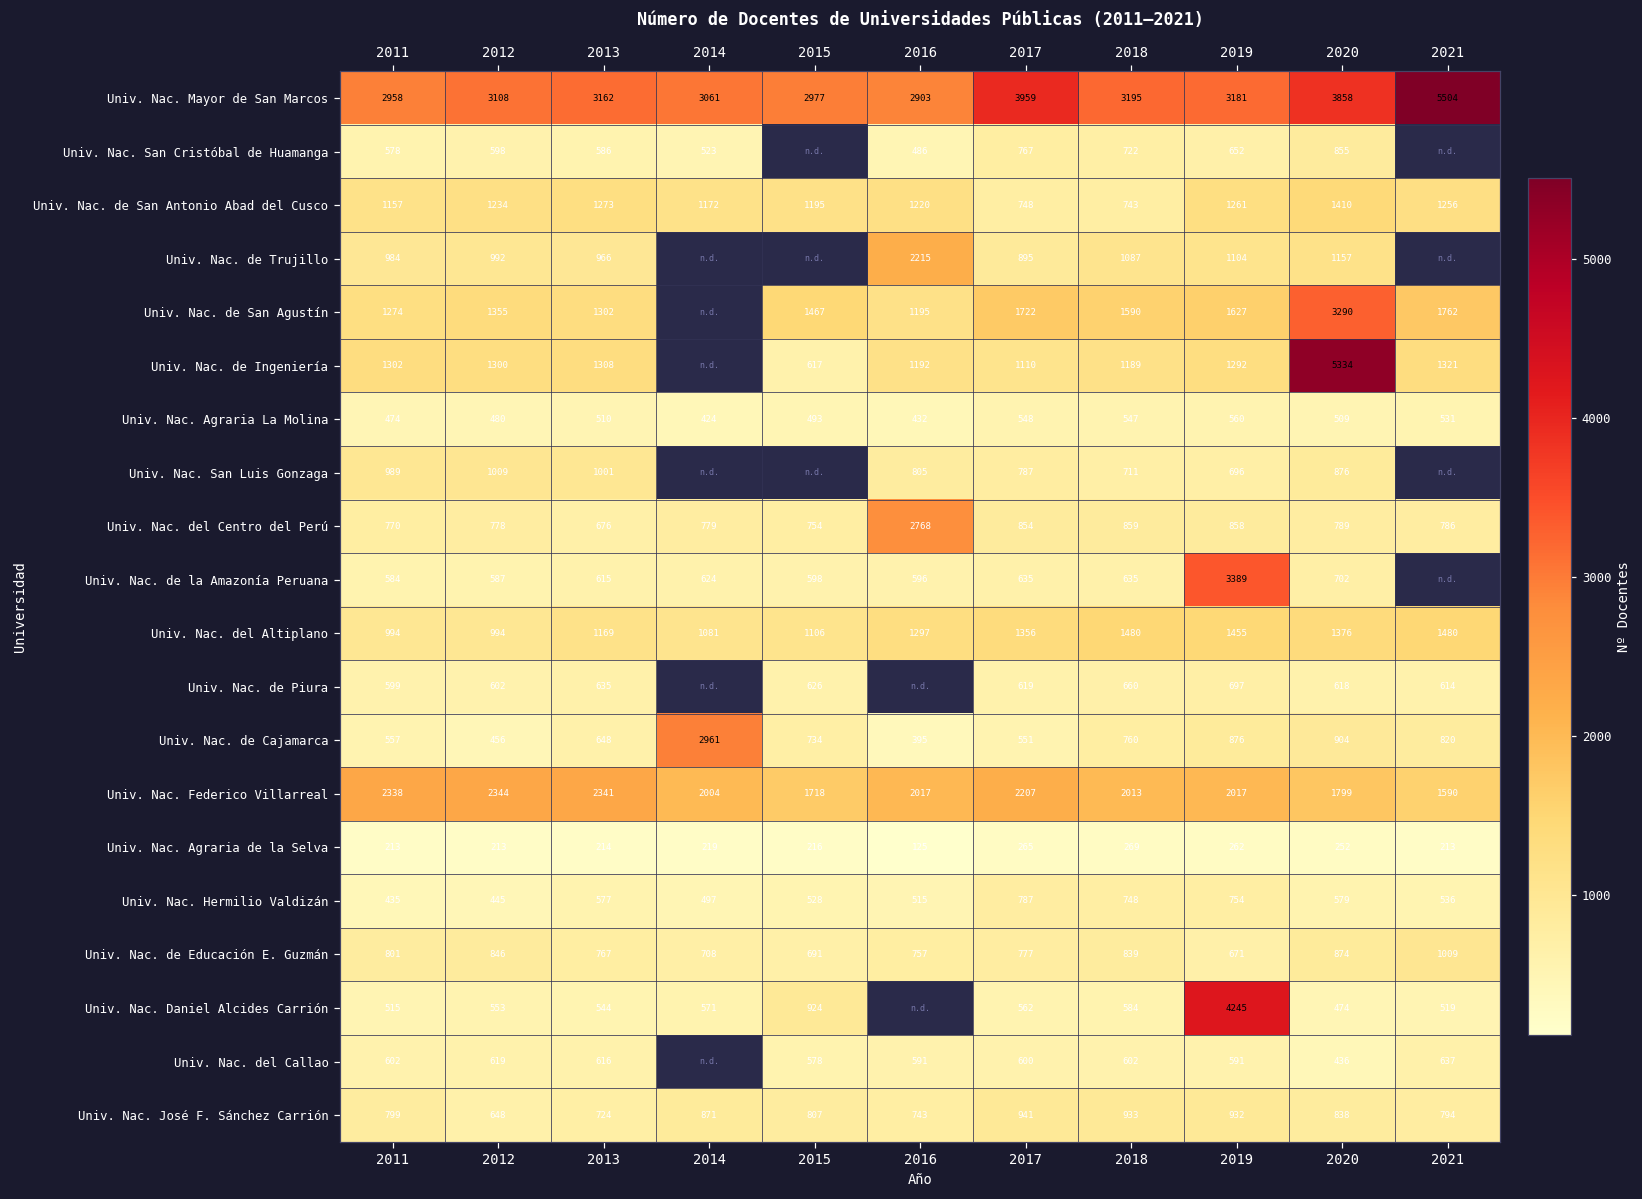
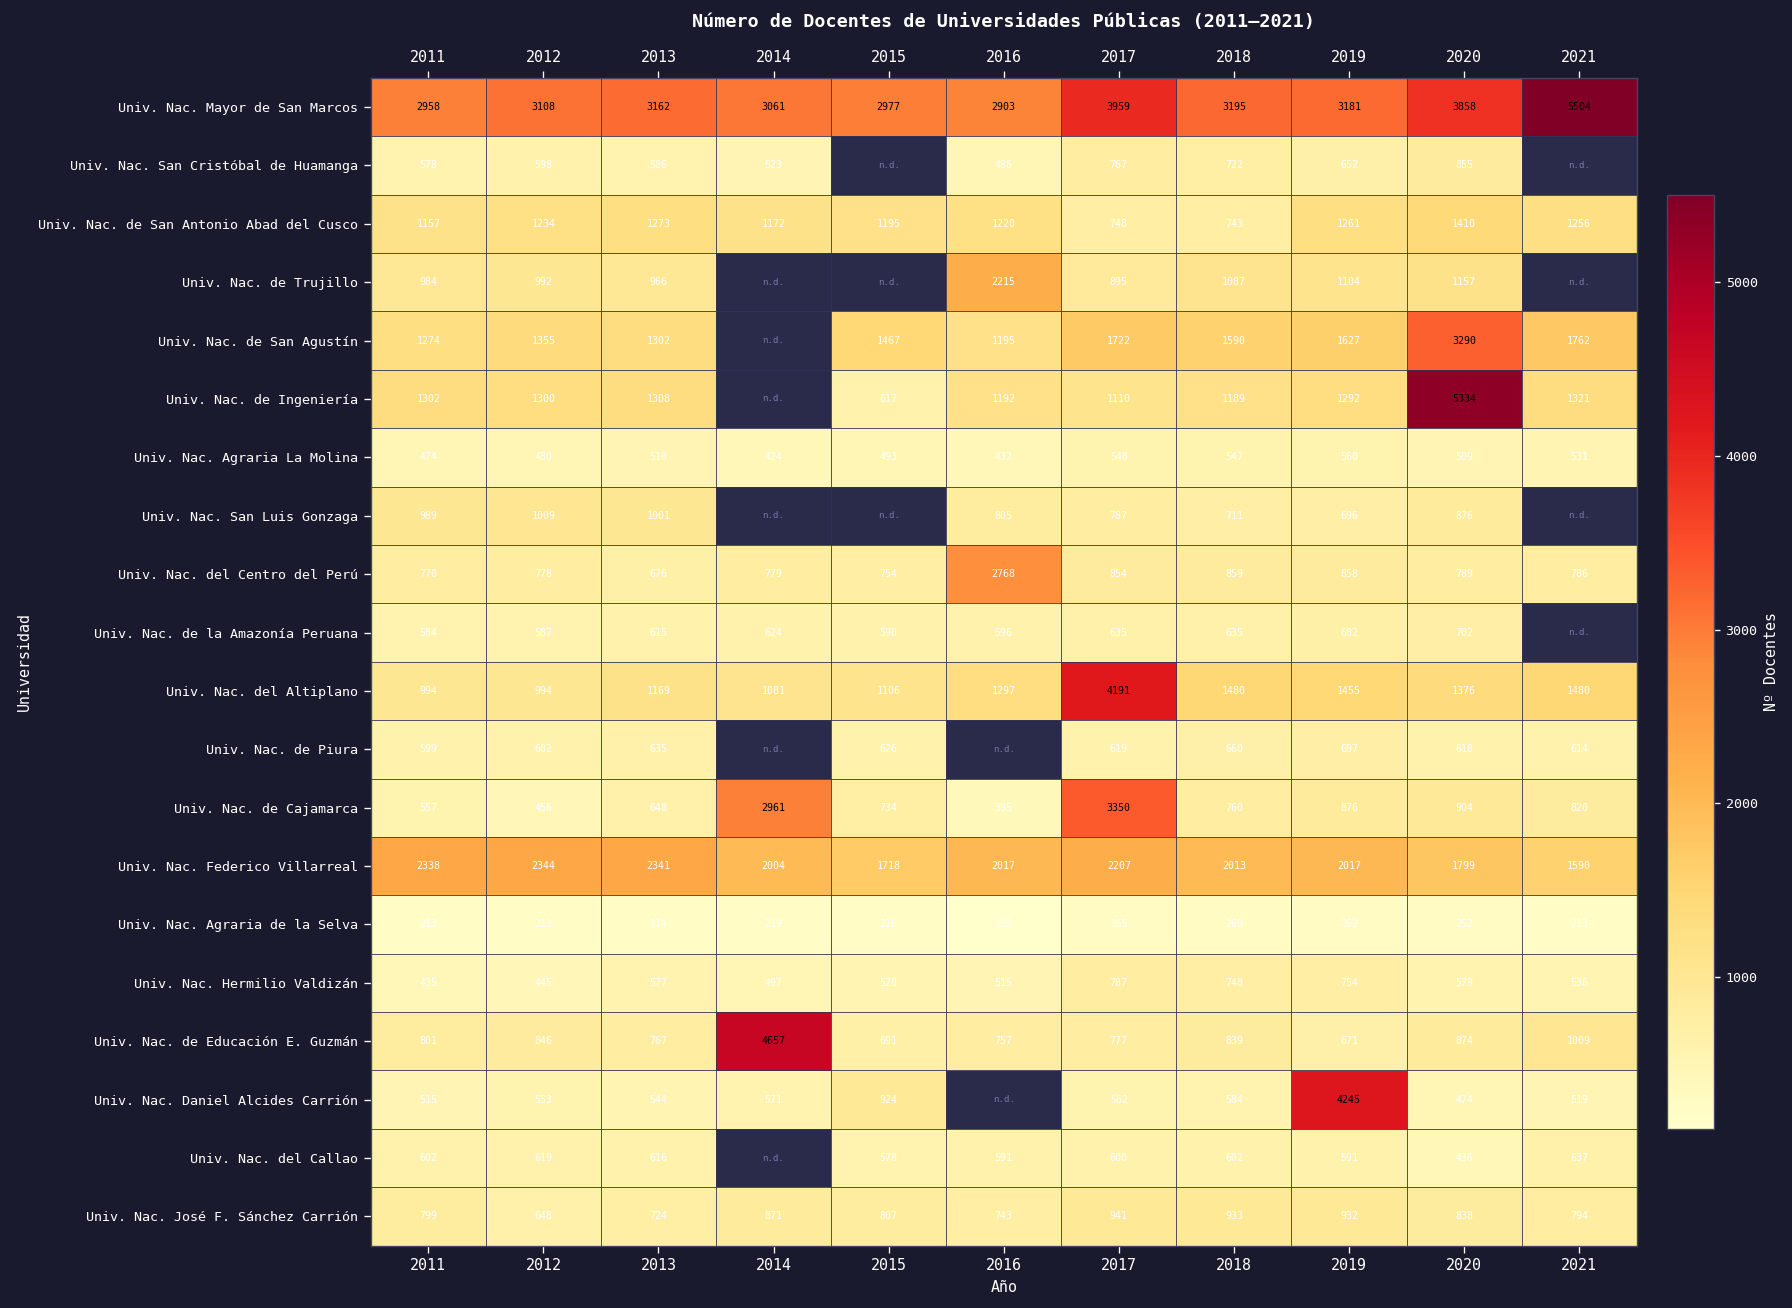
Univ. Nac. de la Amazonía Peruana, 2019: 3389 -> 682
Univ. Nac. del Altiplano, 2017: 1356 -> 4191
Univ. Nac. de Cajamarca, 2017: 551 -> 3350
Univ. Nac. de Educación E. Guzmán, 2014: 708 -> 4657
